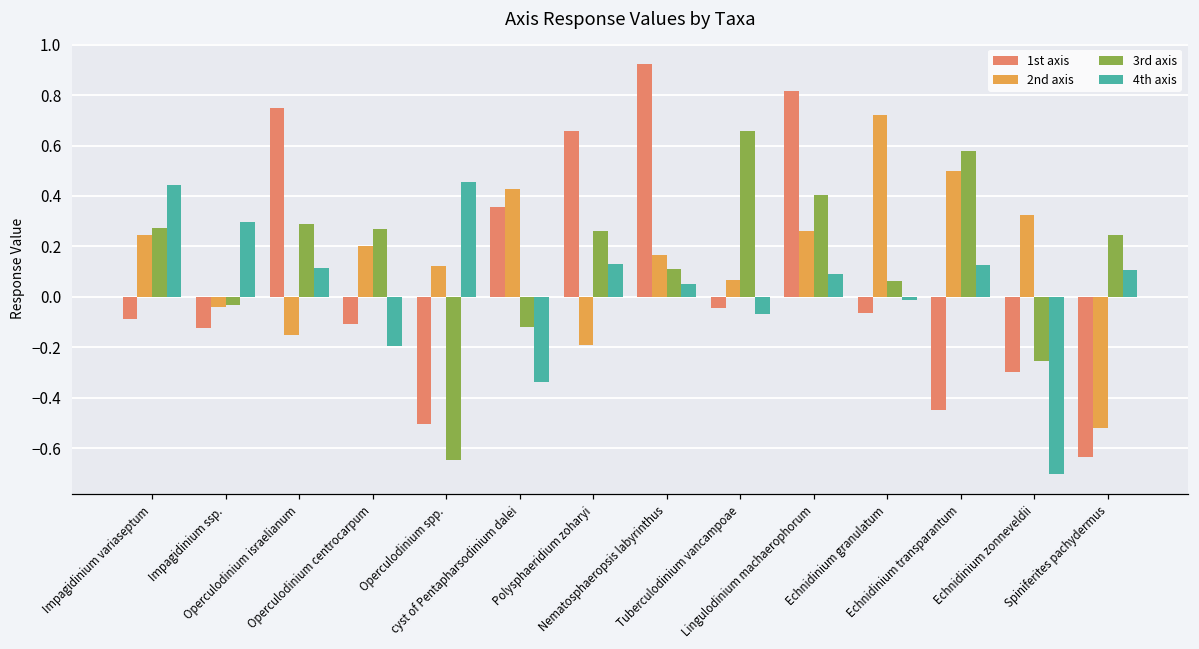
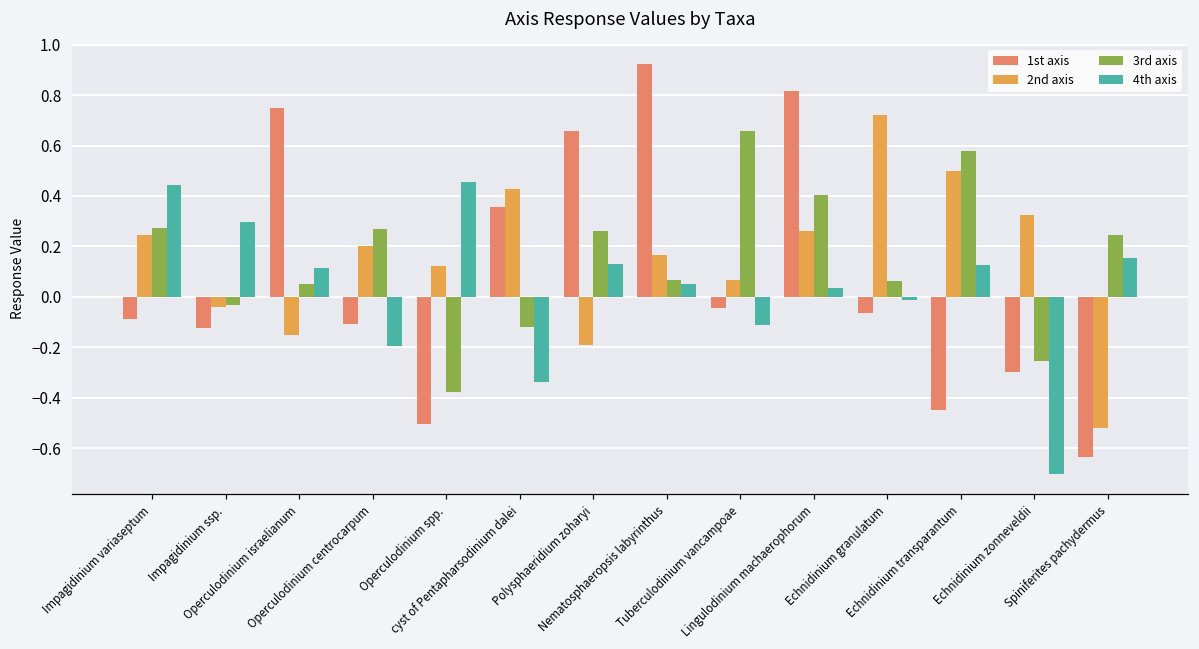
3rd axis, Operculodinium israelianum: 0.29 -> 0.05
3rd axis, Operculodinium spp.: -0.65 -> -0.38
3rd axis, Nematosphaeropsis labyrinthus: 0.11 -> 0.07
4th axis, Tuberculodinium vancampoae: -0.07 -> -0.11
4th axis, Lingulodinium machaerophorum: 0.09 -> 0.03
4th axis, Spiniferites pachydermus: 0.11 -> 0.16
